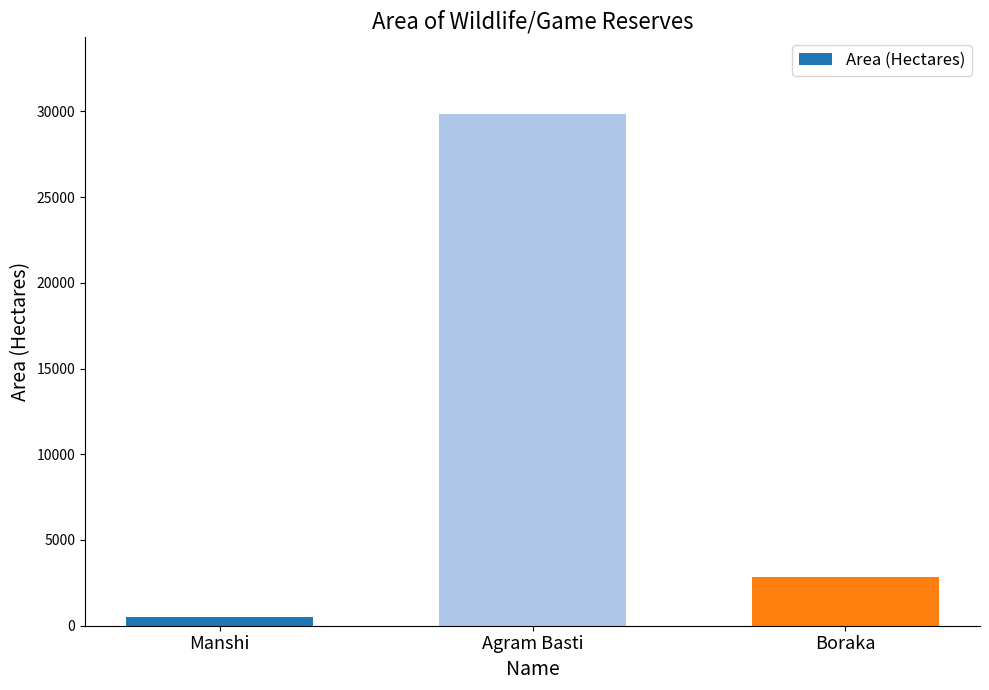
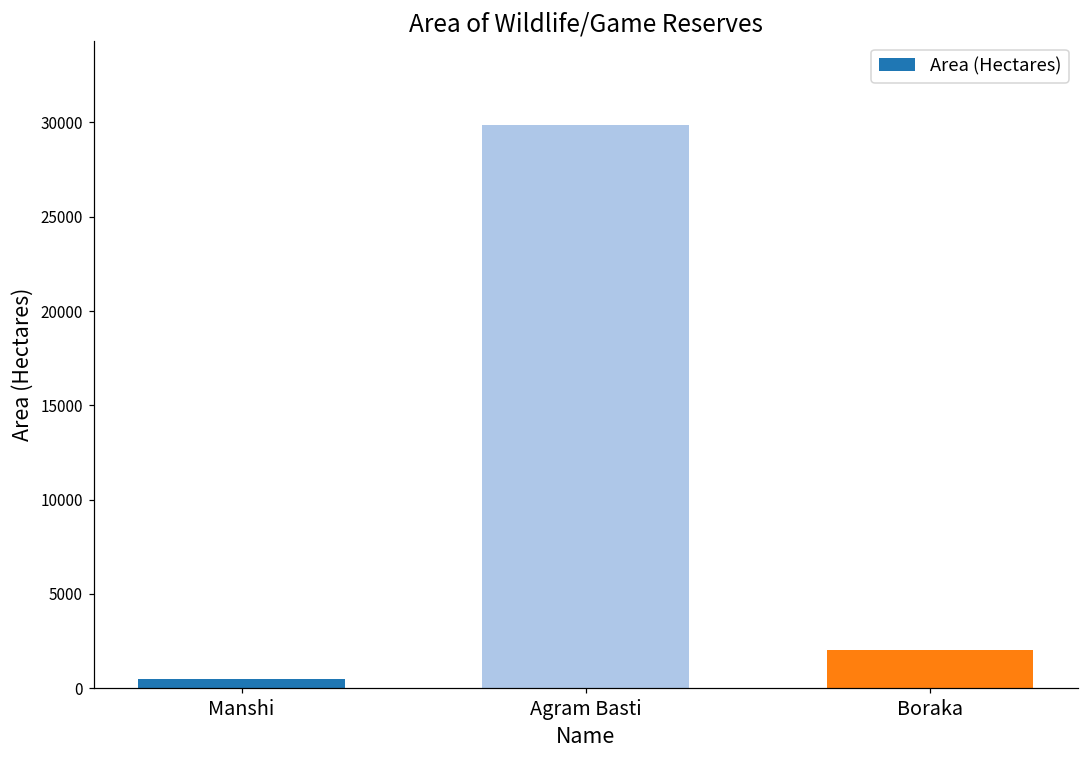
Boraka: 2900 -> 2000
